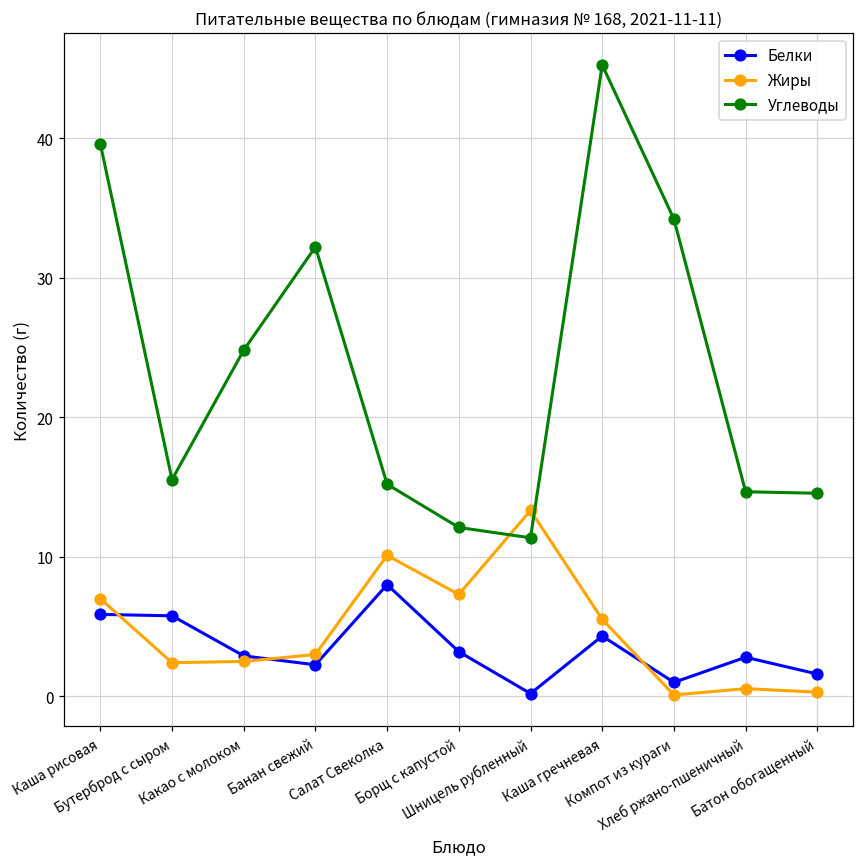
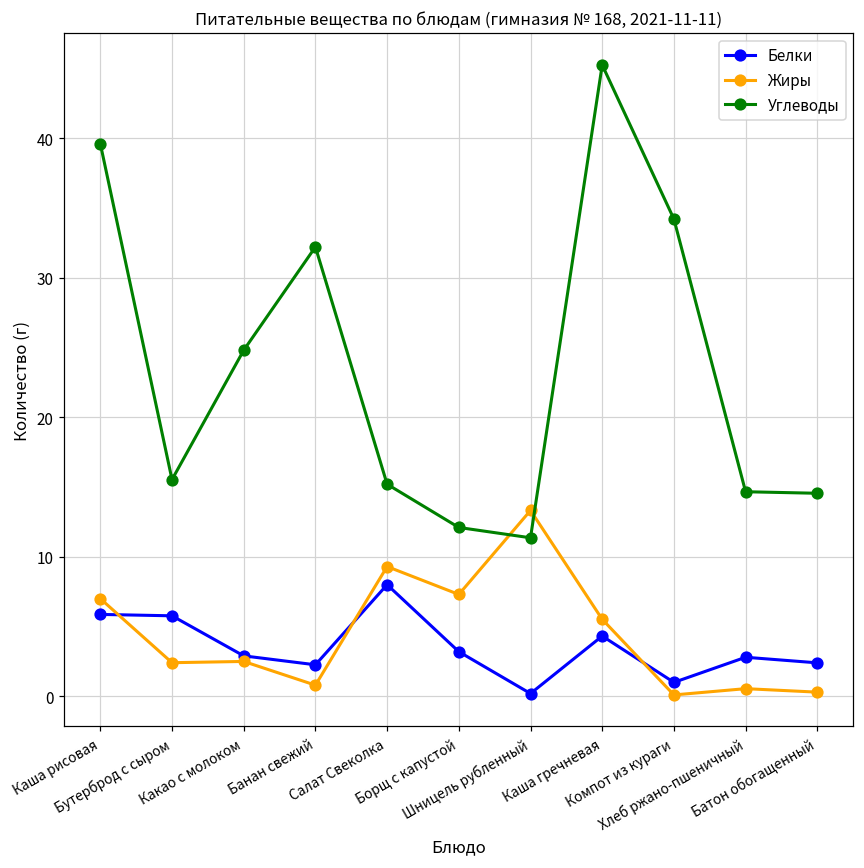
Жиры, Банан свежий: 3.0 -> 0.8
Жиры, Салат Свеколка: 10.1 -> 9.3
Белки, Батон обогащенный: 1.6 -> 2.4
